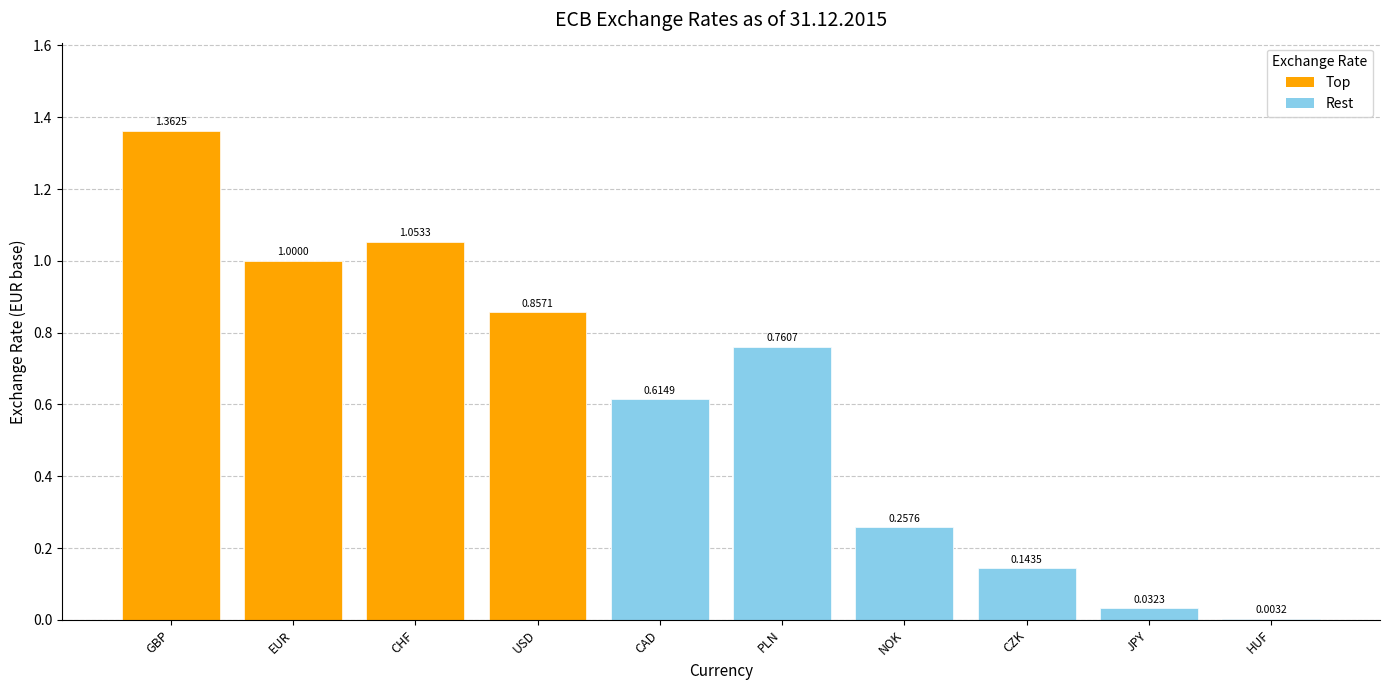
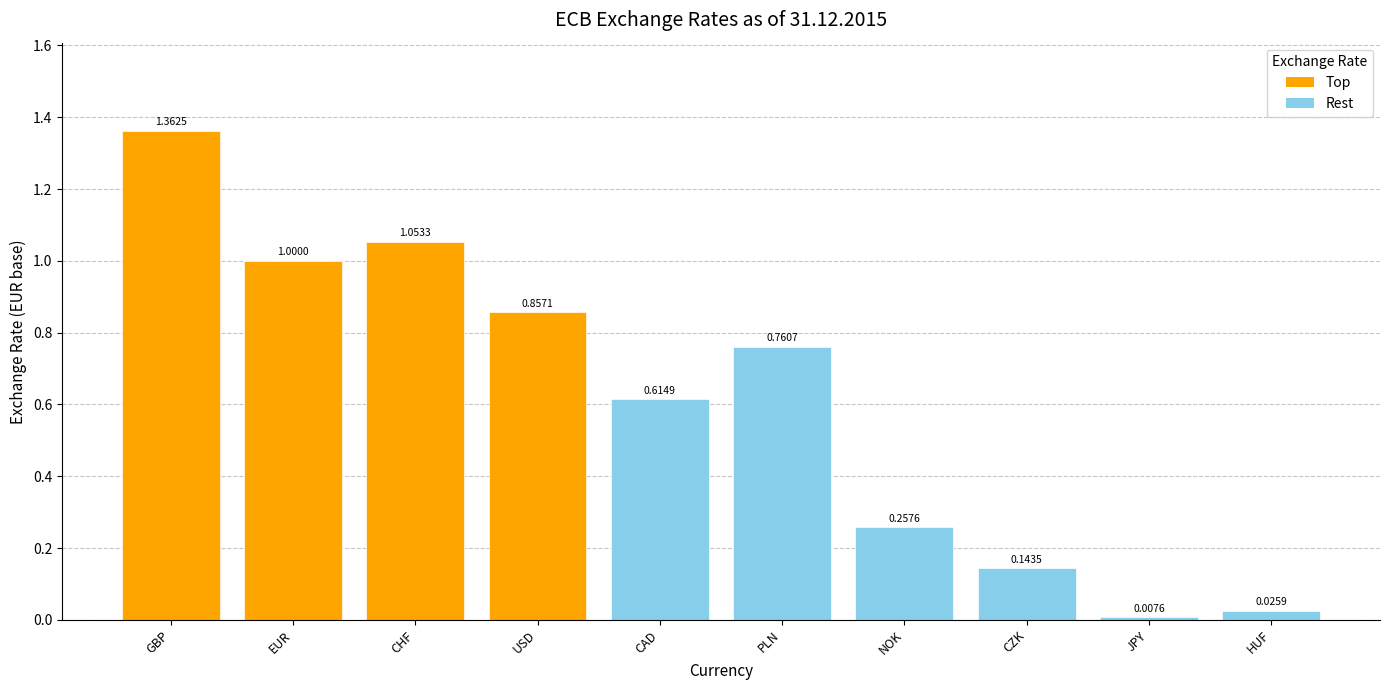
Rest, JPY: 0.0323 -> 0.0076
Rest, HUF: 0.0032 -> 0.0259
